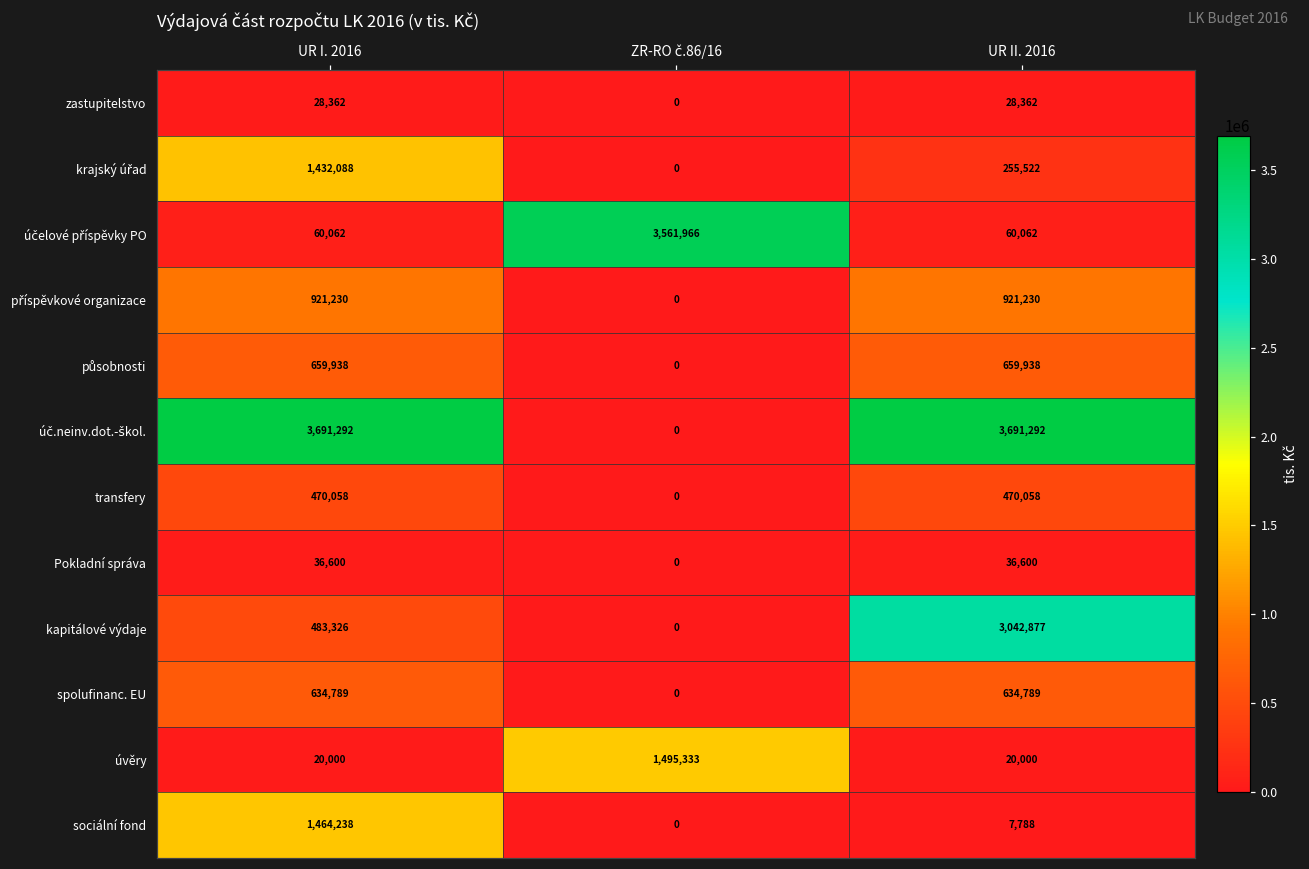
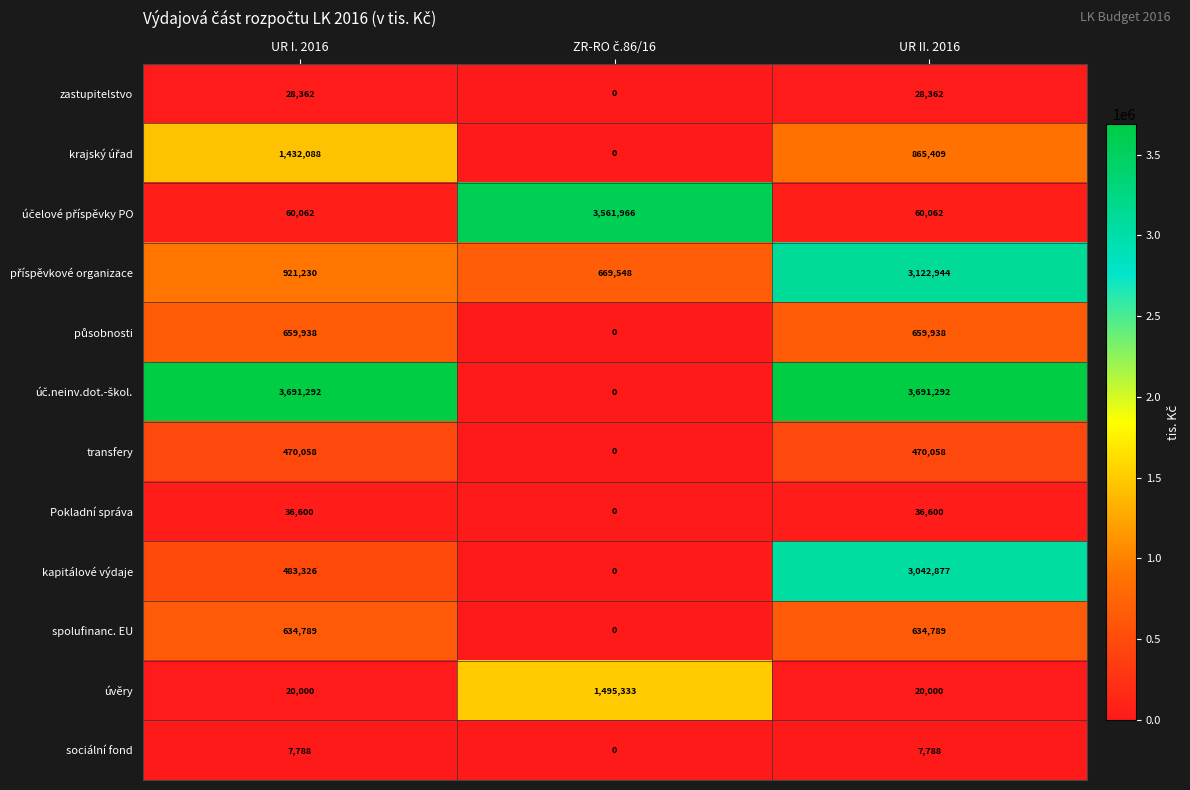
krajský úřad, UR II. 2016: 255,522 -> 865,409
příspěvkové organizace, ZR-RO č.86/16: 0 -> 669,548
příspěvkové organizace, UR II. 2016: 921,230 -> 3,122,944
sociální fond, UR I. 2016: 1,464,238 -> 7,788
